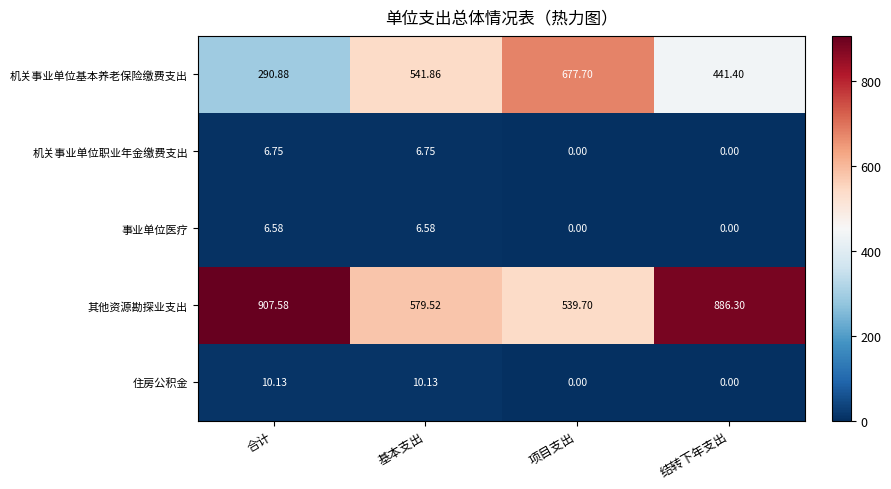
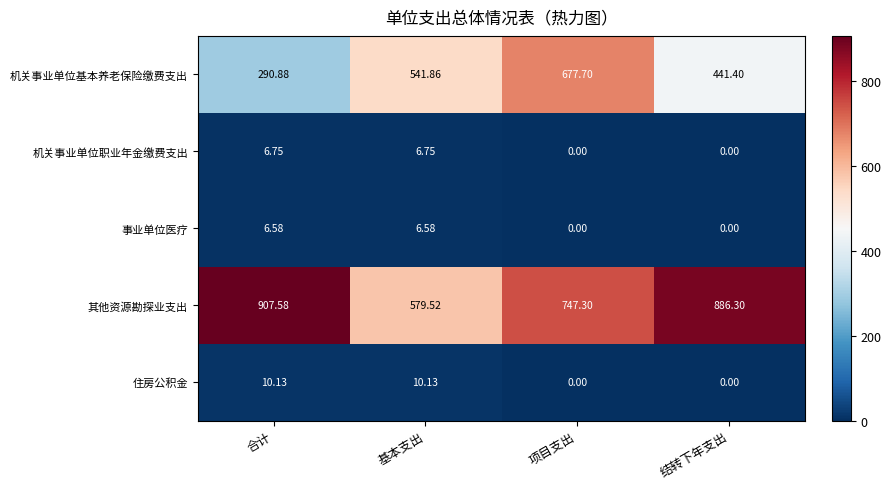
其他资源勘探业支出, 项目支出: 539.70 -> 747.30
